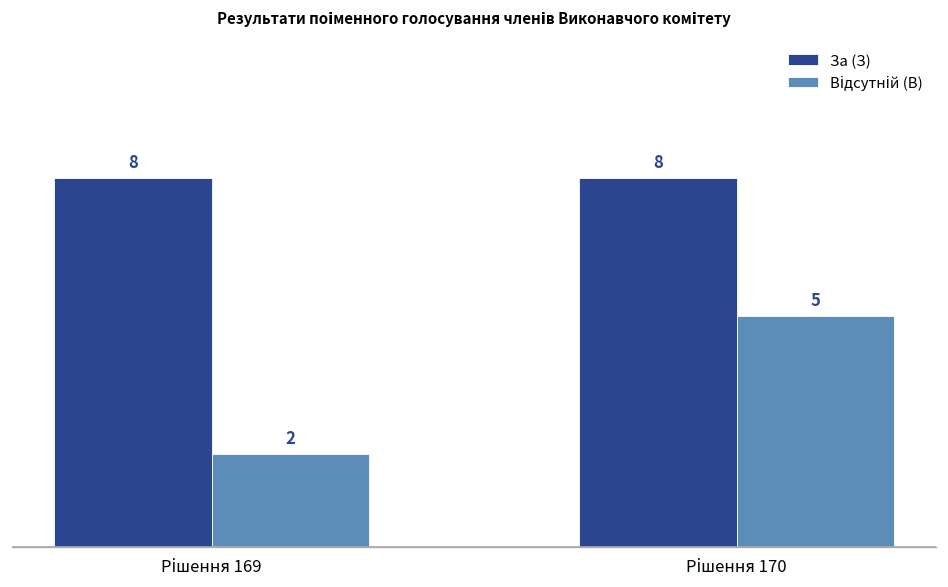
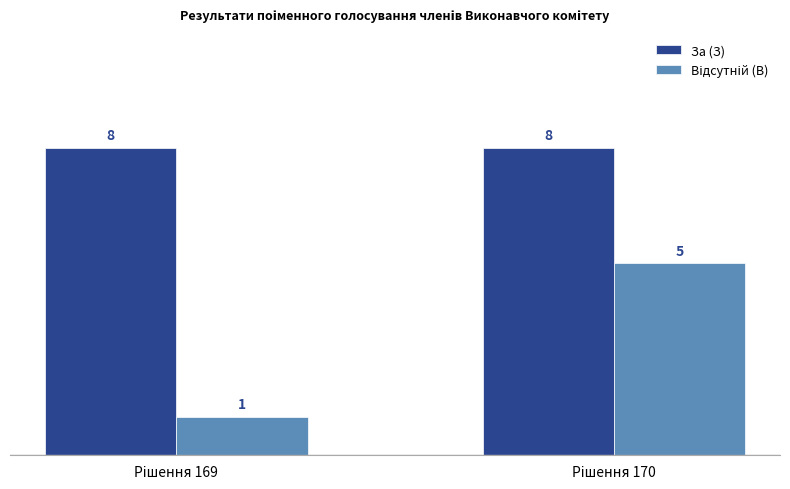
Відсутній (В), Рішення 169: 2 -> 1
